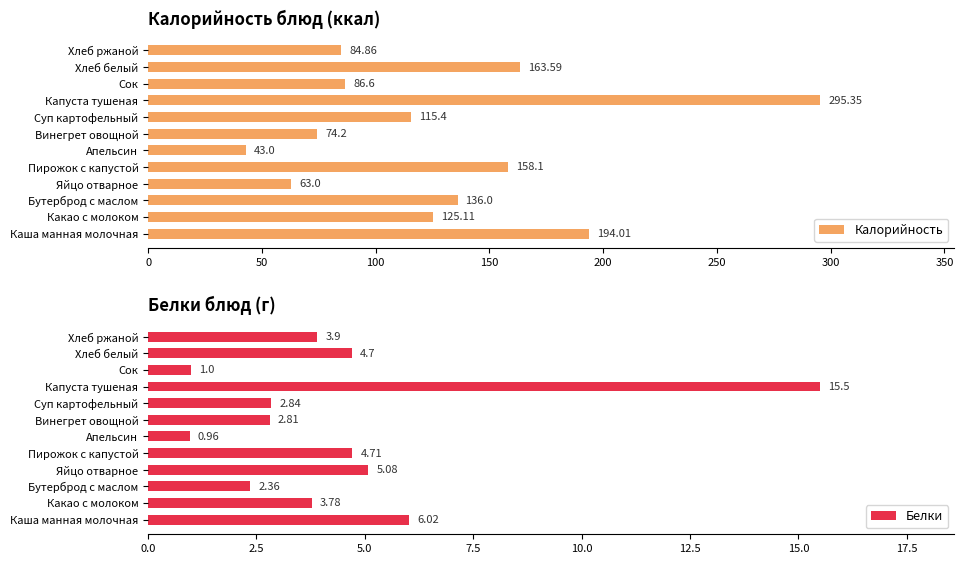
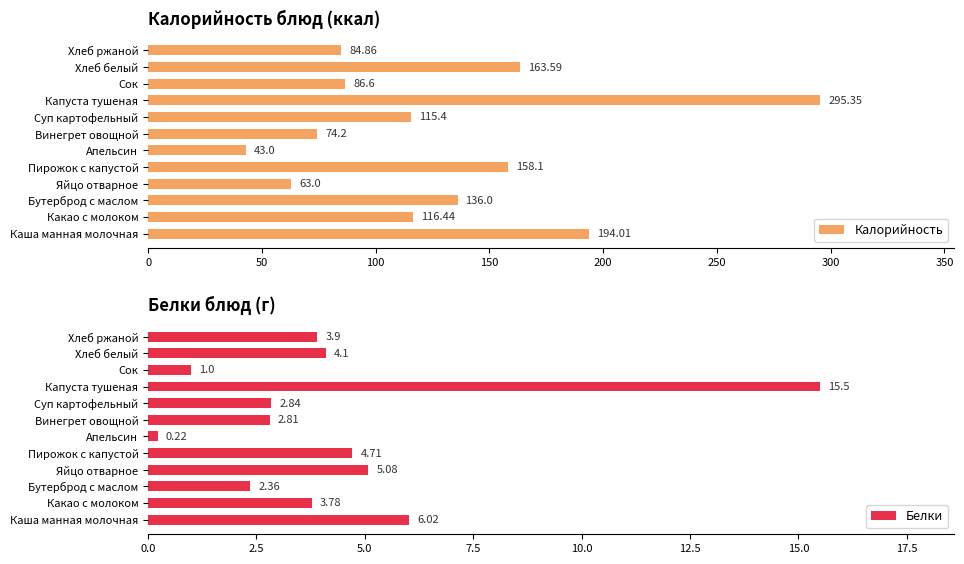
Калорийность блюд (ккал), Какао с молоком: 125.11 -> 116.44
Белки блюд (г), Хлеб белый: 4.7 -> 4.1
Белки блюд (г), Апельсин: 0.96 -> 0.22
